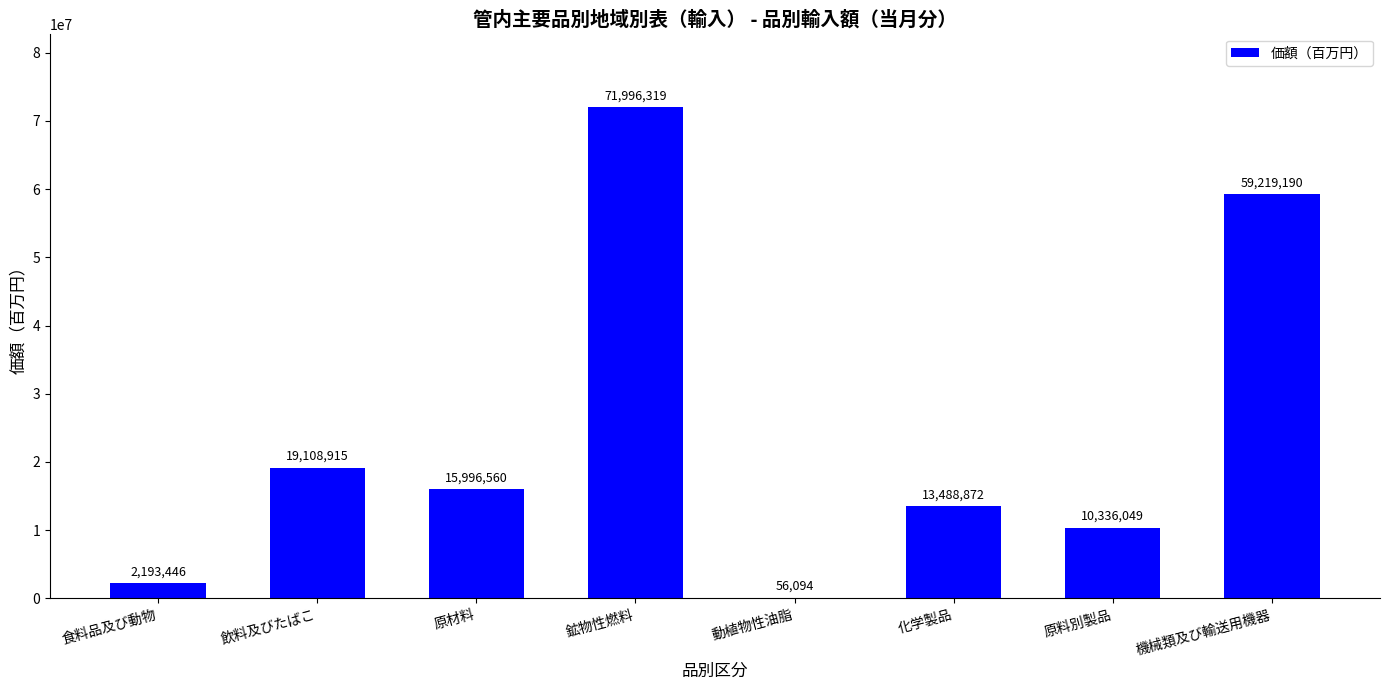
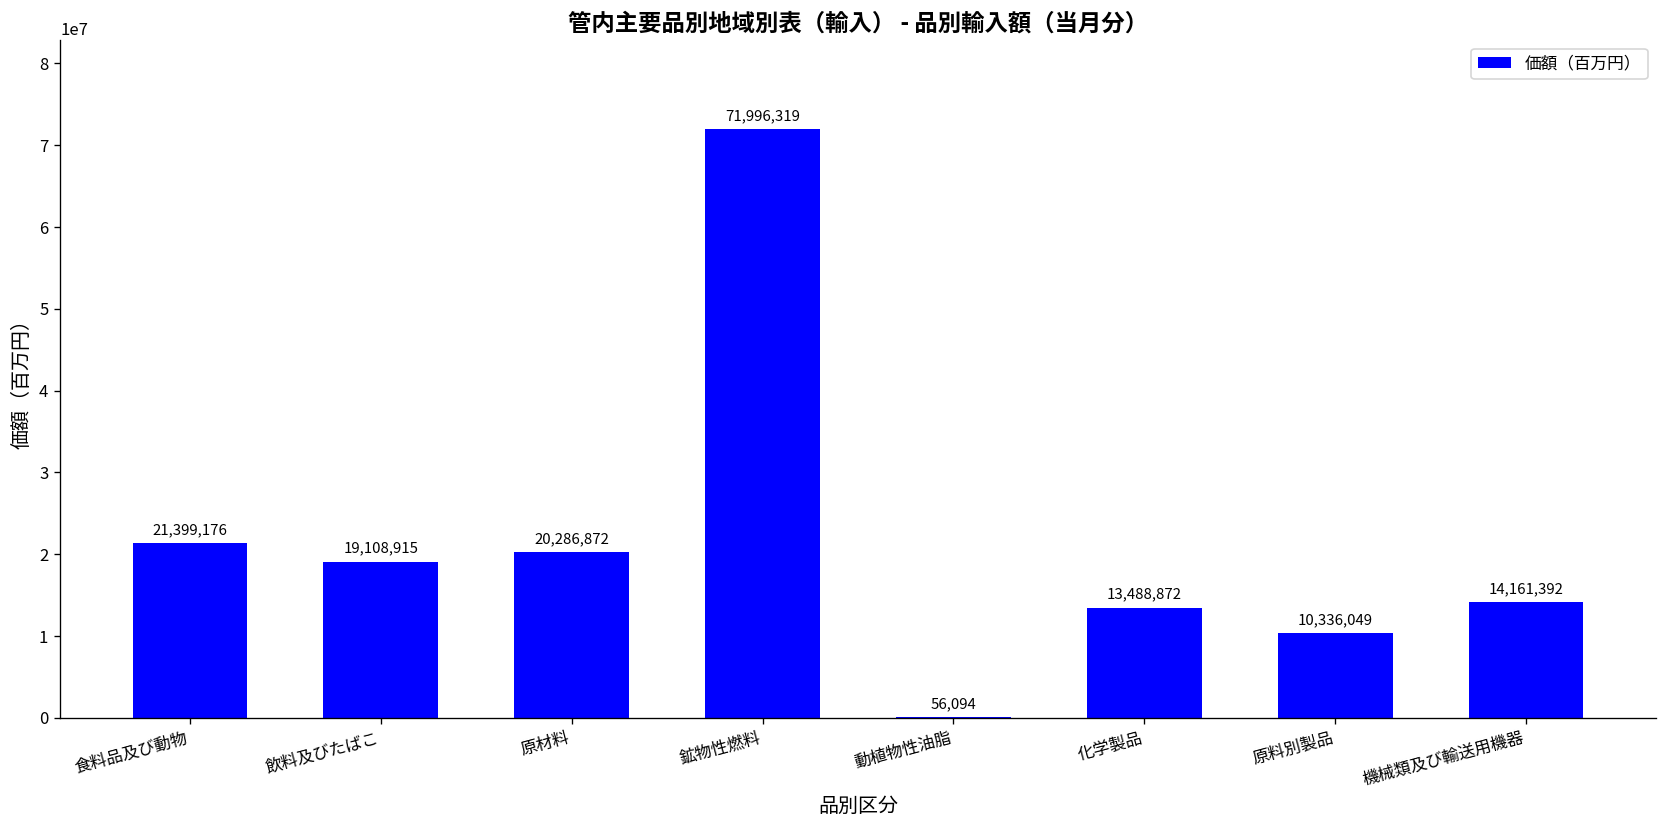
食料品及び動物: 2,193,446 -> 21,399,176
原材料: 15,996,560 -> 20,286,872
機械類及び輸送用機器: 59,219,190 -> 14,161,392
